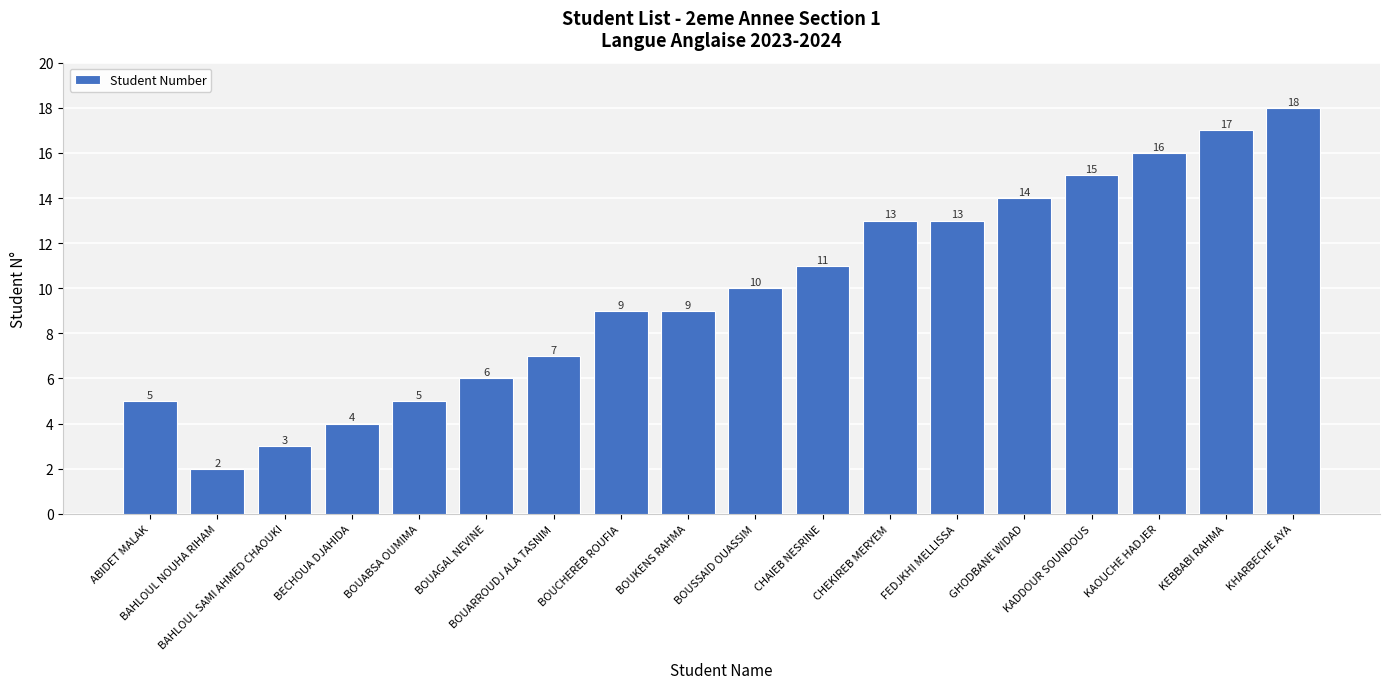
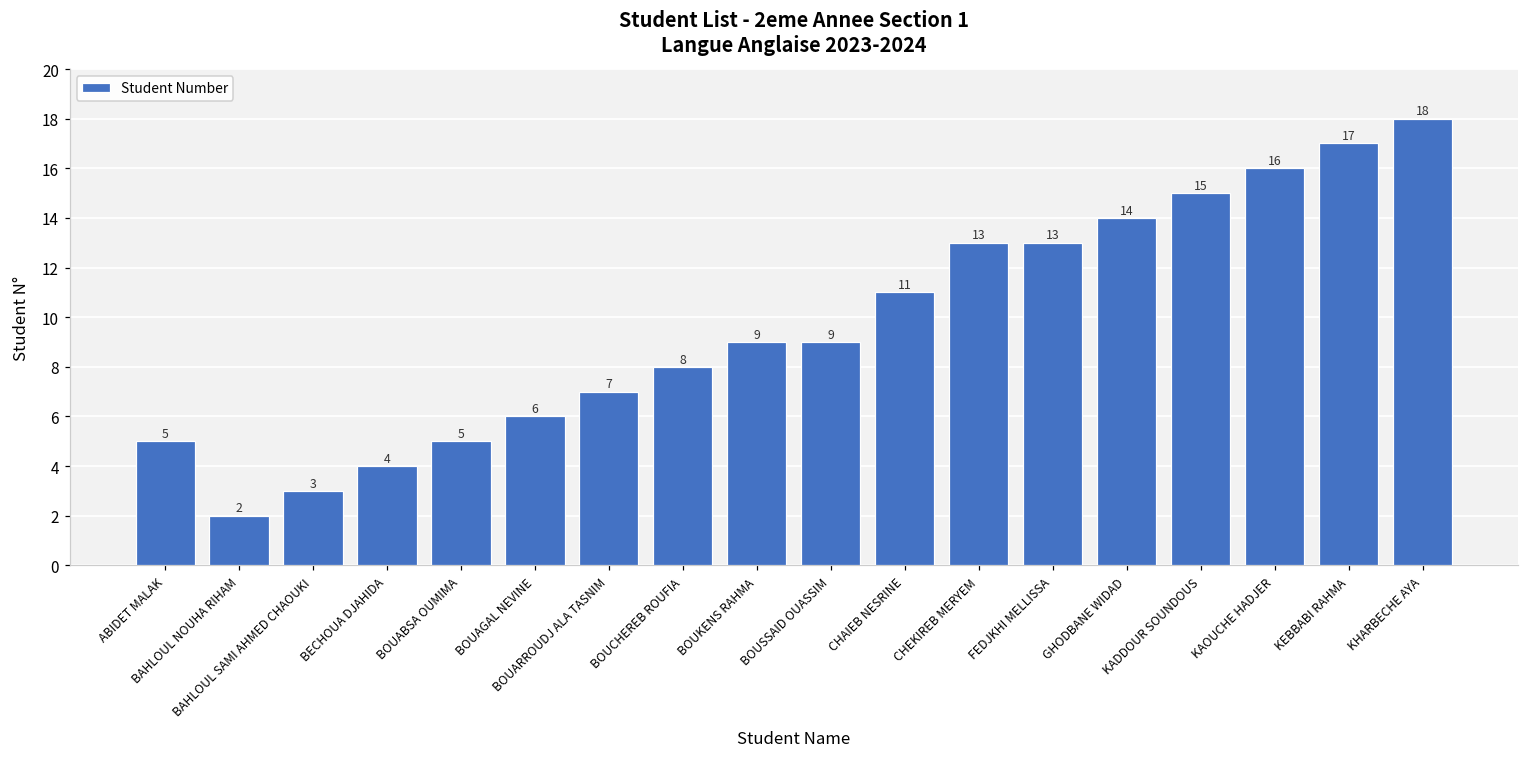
BOUCHEREB ROUFIA: 9 -> 8
BOUSSAID OUASSIM: 10 -> 9
